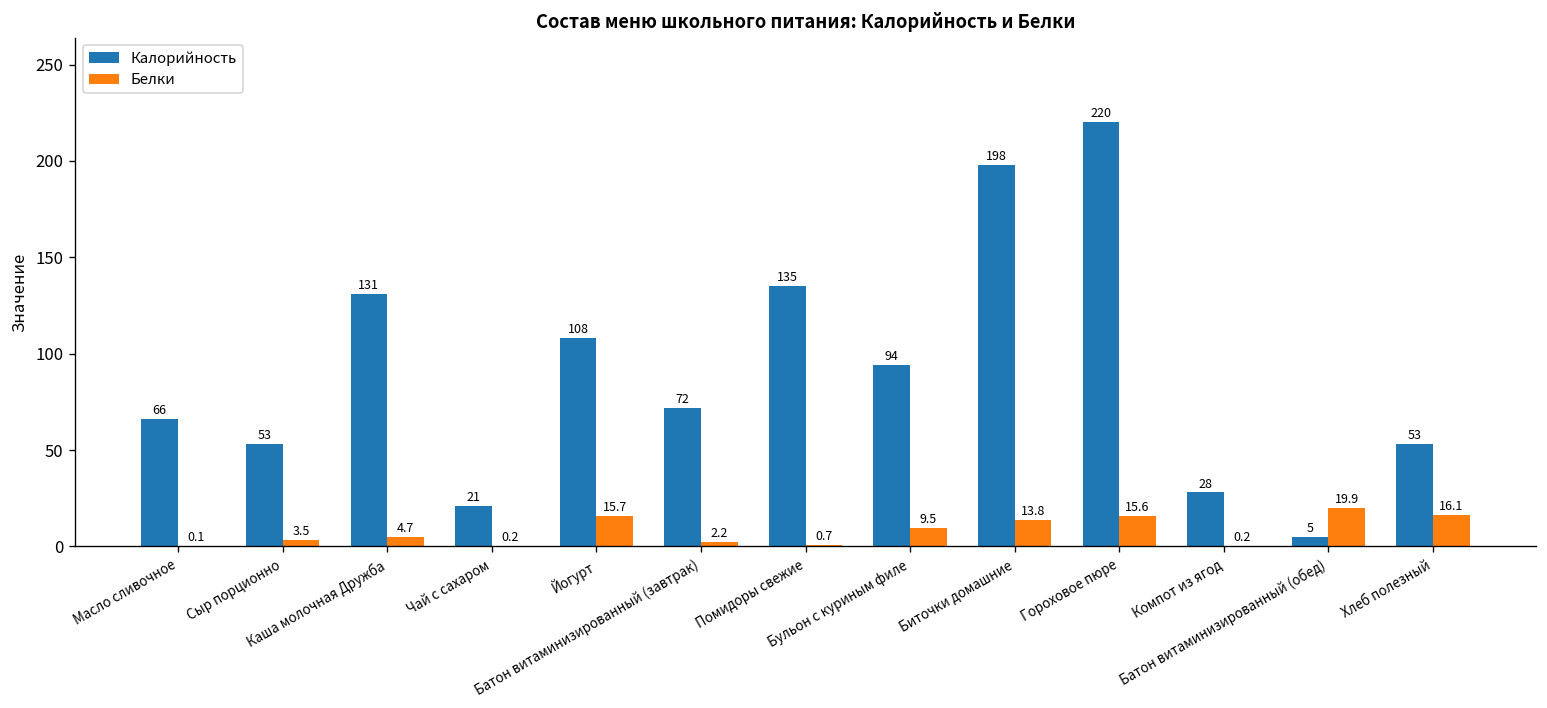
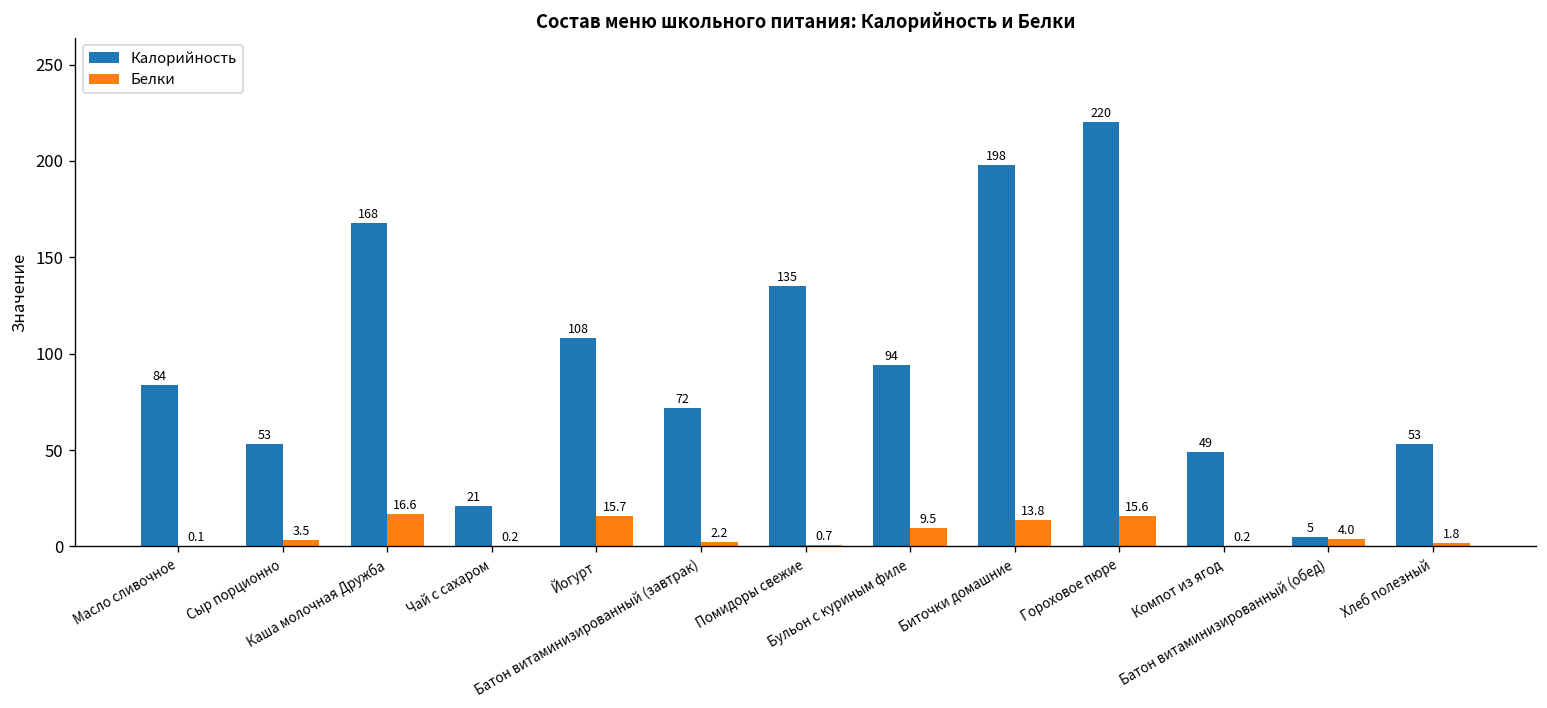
Калорийность, Масло сливочное: 66 -> 84
Калорийность, Каша молочная Дружба: 131 -> 168
Белки, Каша молочная Дружба: 4.7 -> 16.6
Калорийность, Компот из ягод: 28 -> 49
Белки, Батон витаминизированный (обед): 19.9 -> 4.0
Белки, Хлеб полезный: 16.1 -> 1.8
